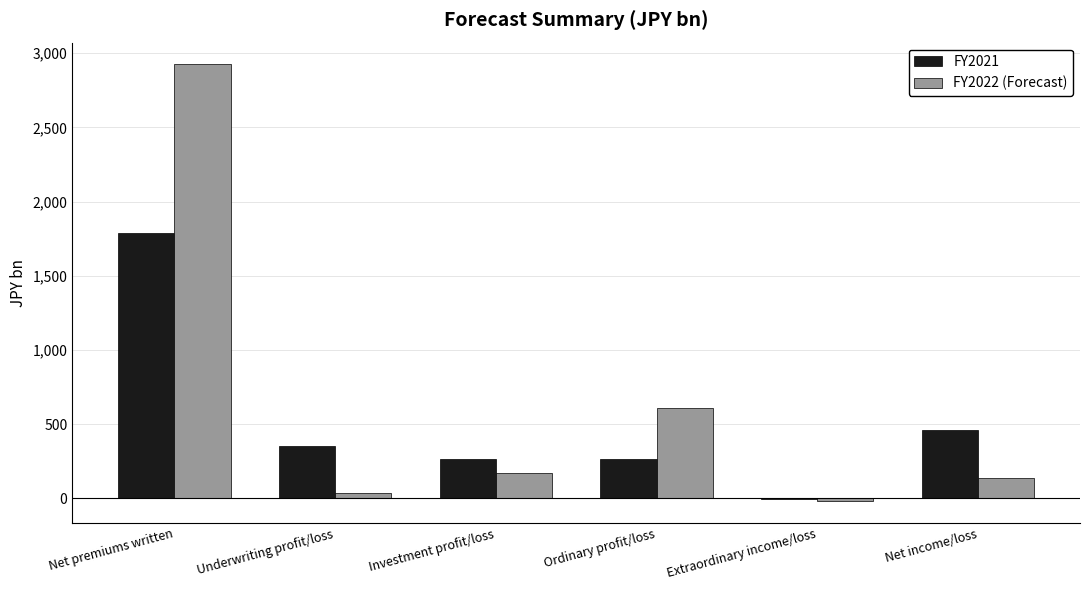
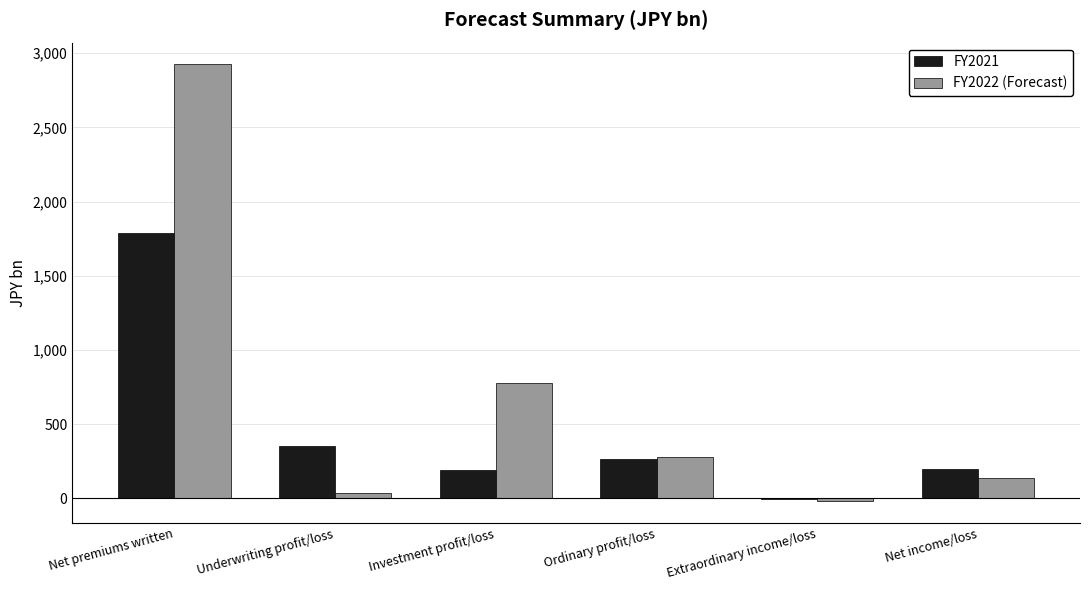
FY2021, Investment profit/loss: 260 -> 190
FY2022 (Forecast), Investment profit/loss: 170 -> 780
FY2022 (Forecast), Ordinary profit/loss: 610 -> 280
FY2021, Net income/loss: 460 -> 200
